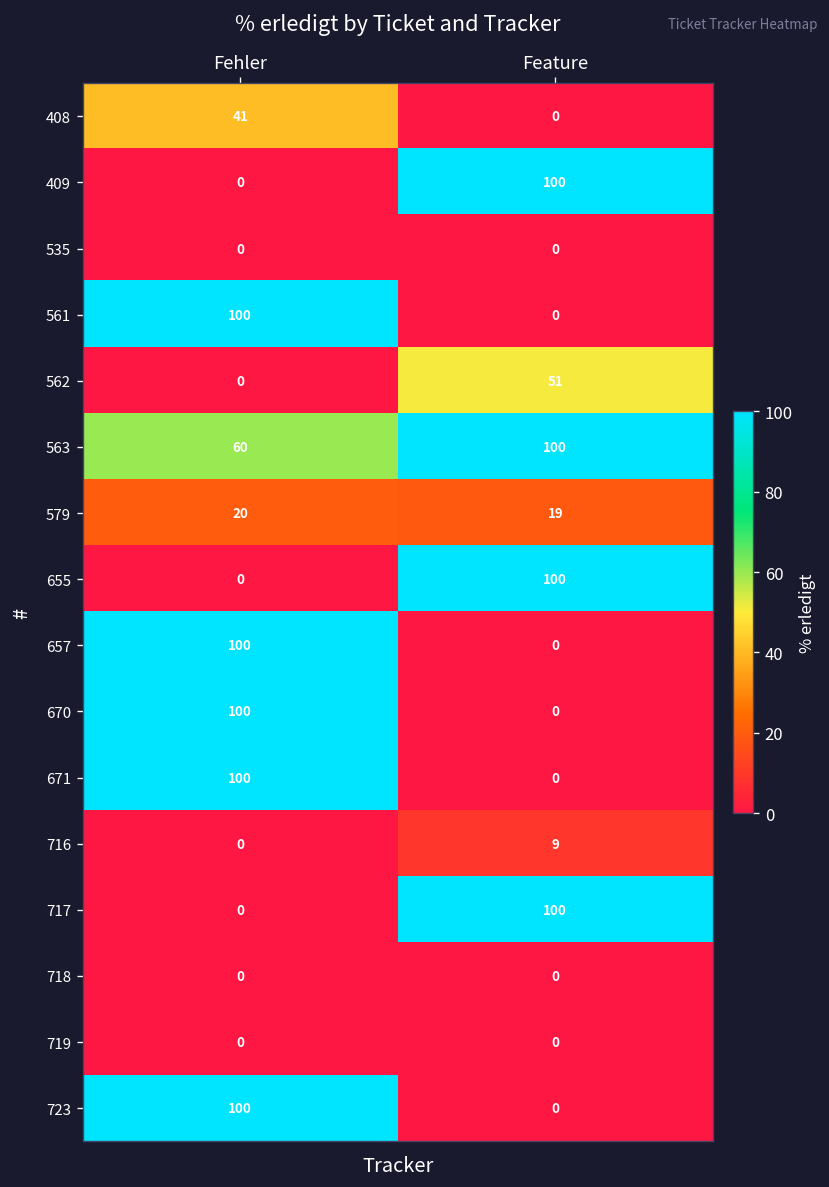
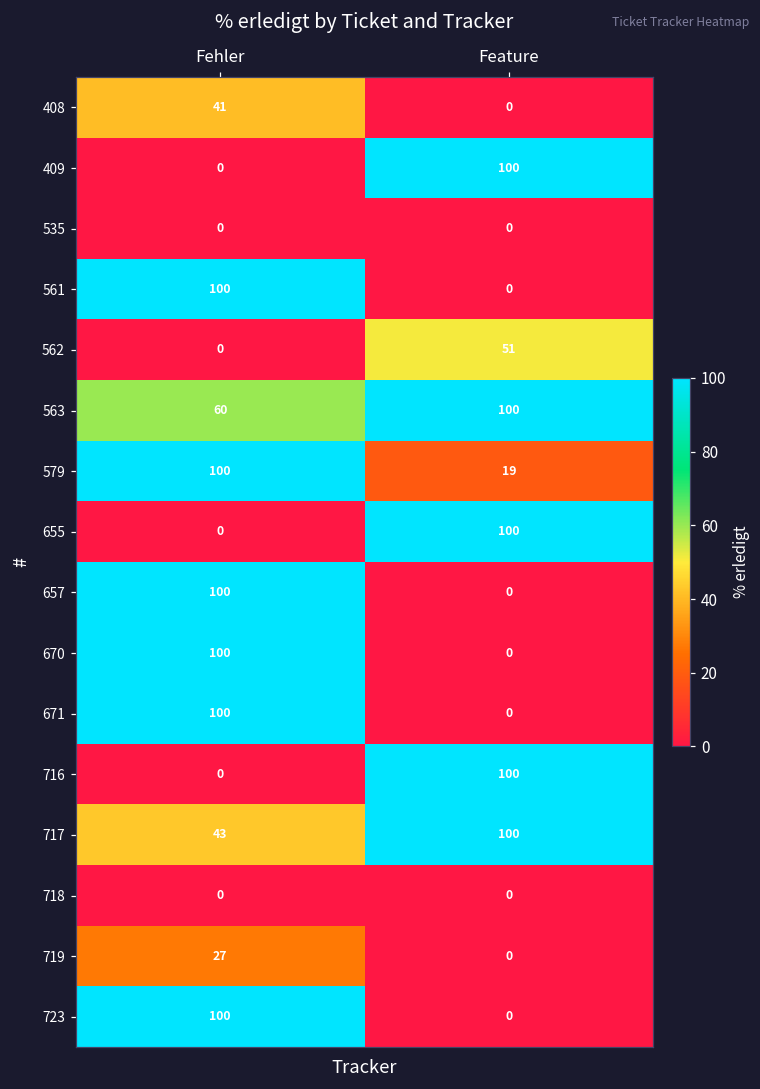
579, Fehler: 20 -> 100
716, Feature: 9 -> 100
717, Fehler: 0 -> 43
719, Fehler: 0 -> 27
